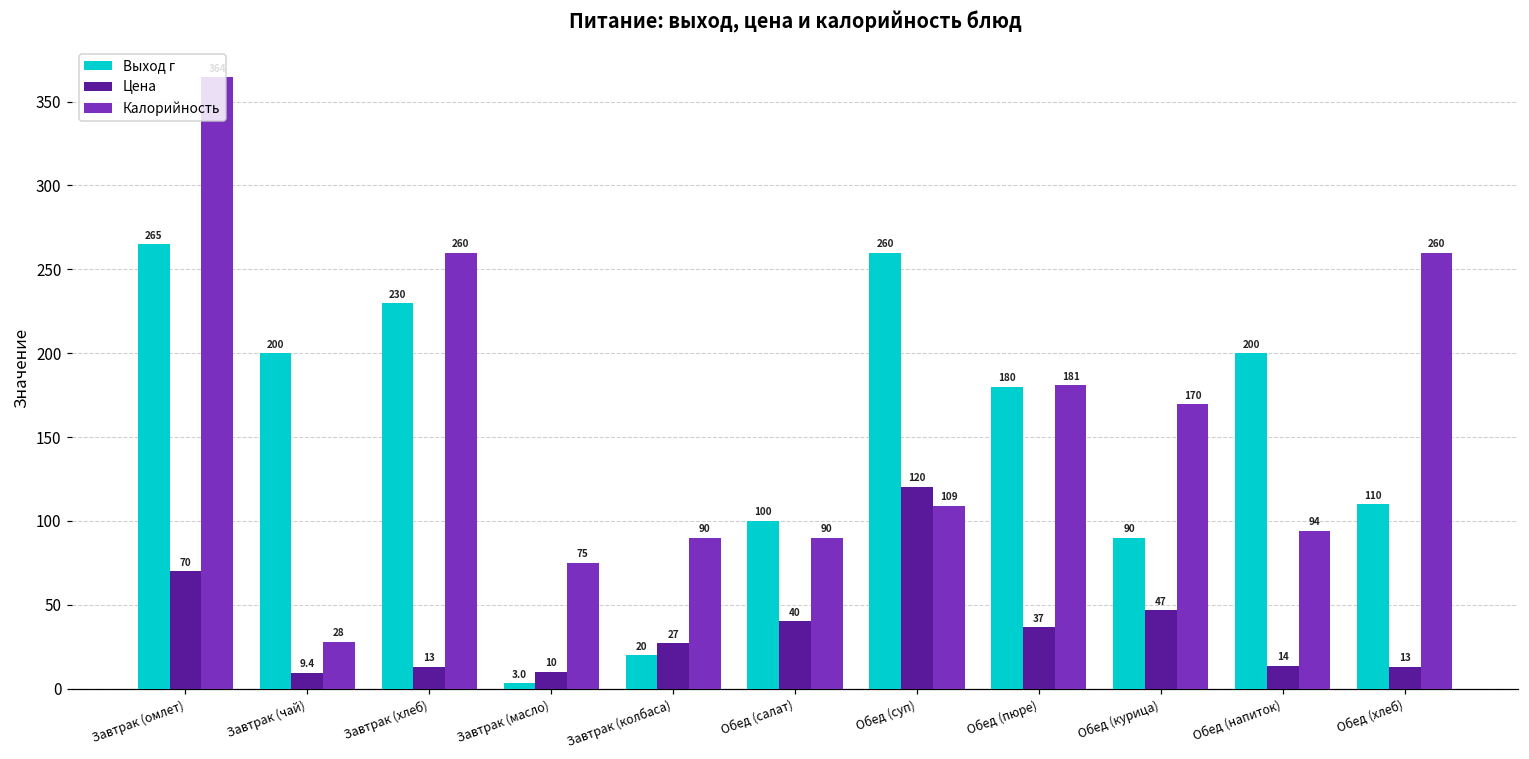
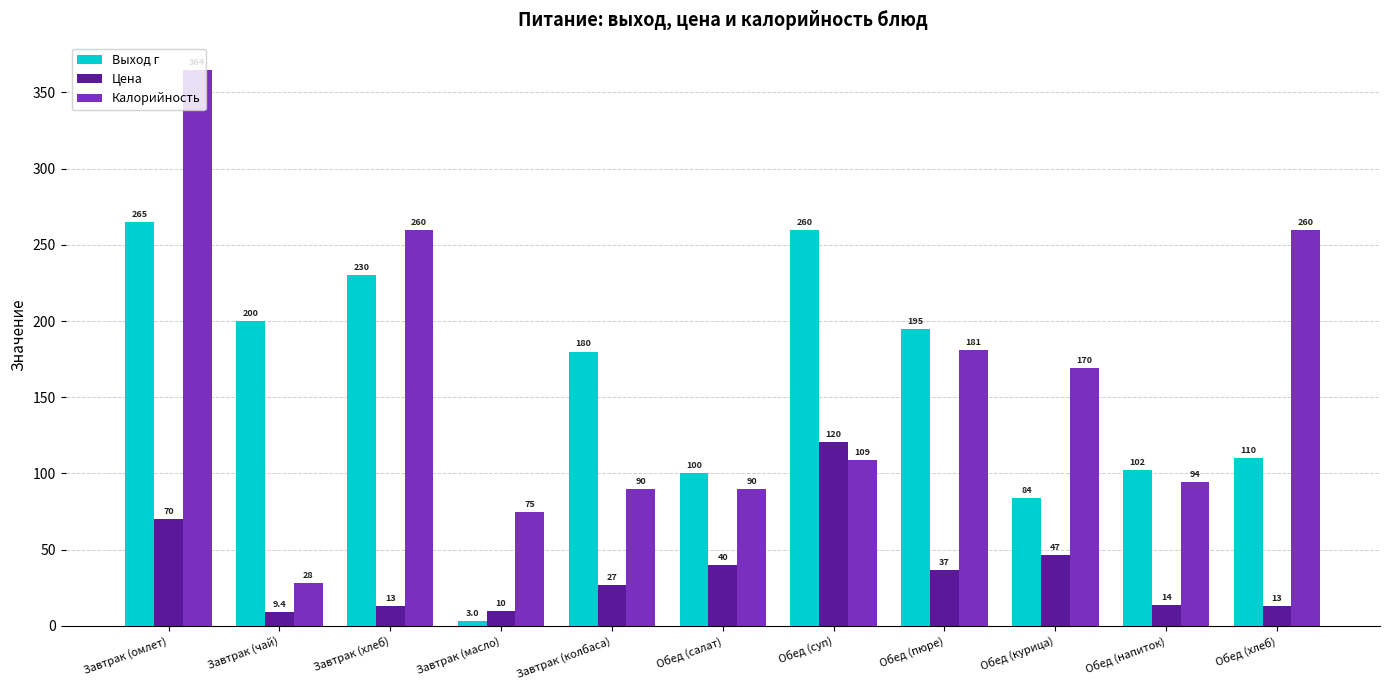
Выход г, Завтрак (колбаса): 20 -> 180
Выход г, Обед (пюре): 180 -> 195
Выход г, Обед (курица): 90 -> 84
Выход г, Обед (напиток): 200 -> 102
